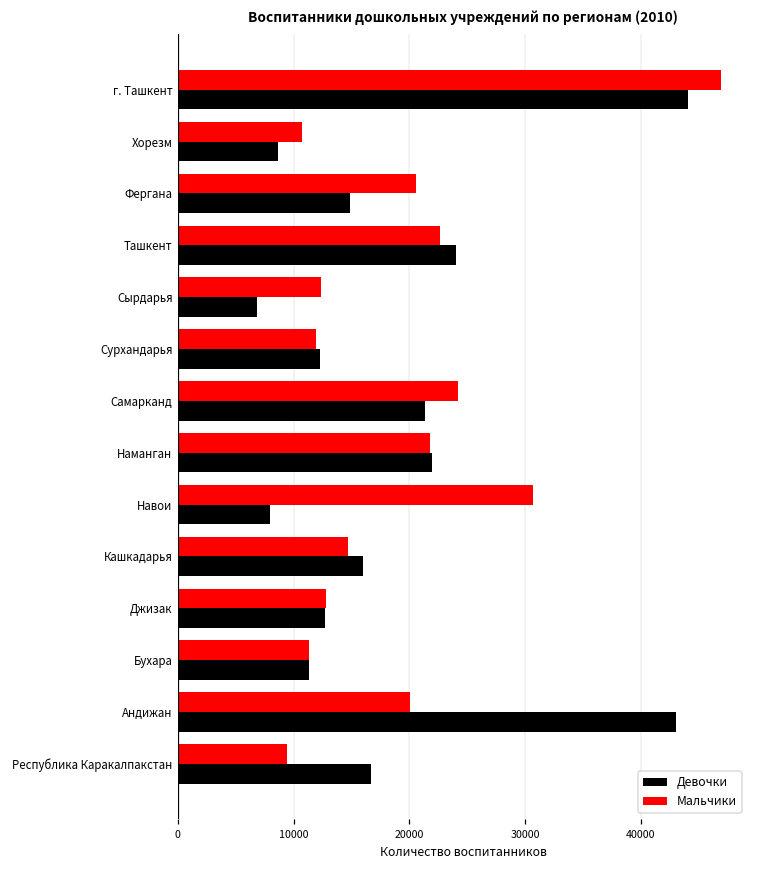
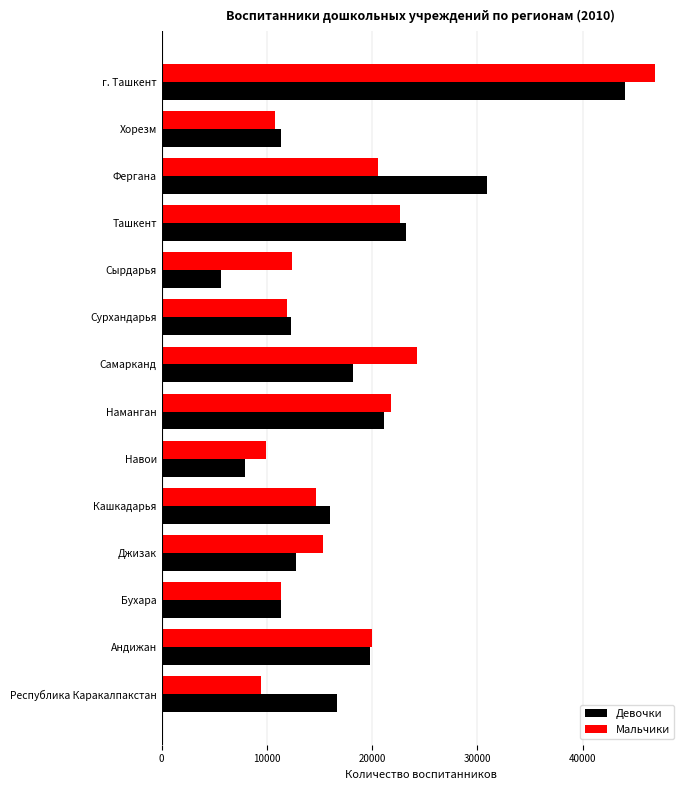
Девочки, Хорезм: 8600 -> 11400
Девочки, Фергана: 14900 -> 30900
Девочки, Ташкент: 24000 -> 23200
Девочки, Сырдарья: 6800 -> 5700
Девочки, Самарканд: 21300 -> 18200
Девочки, Наманган: 21900 -> 21100
Мальчики, Навои: 30700 -> 9900
Мальчики, Джизак: 12800 -> 15300
Девочки, Андижан: 43100 -> 19800
